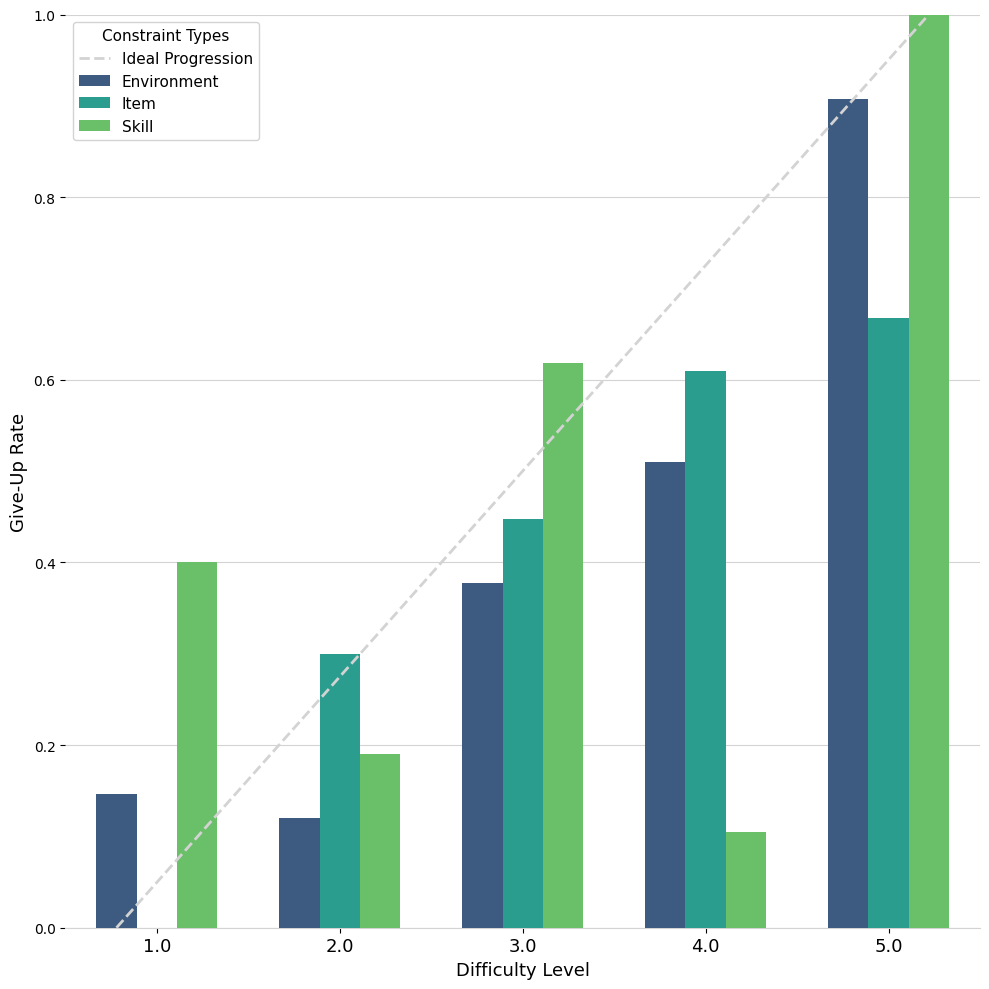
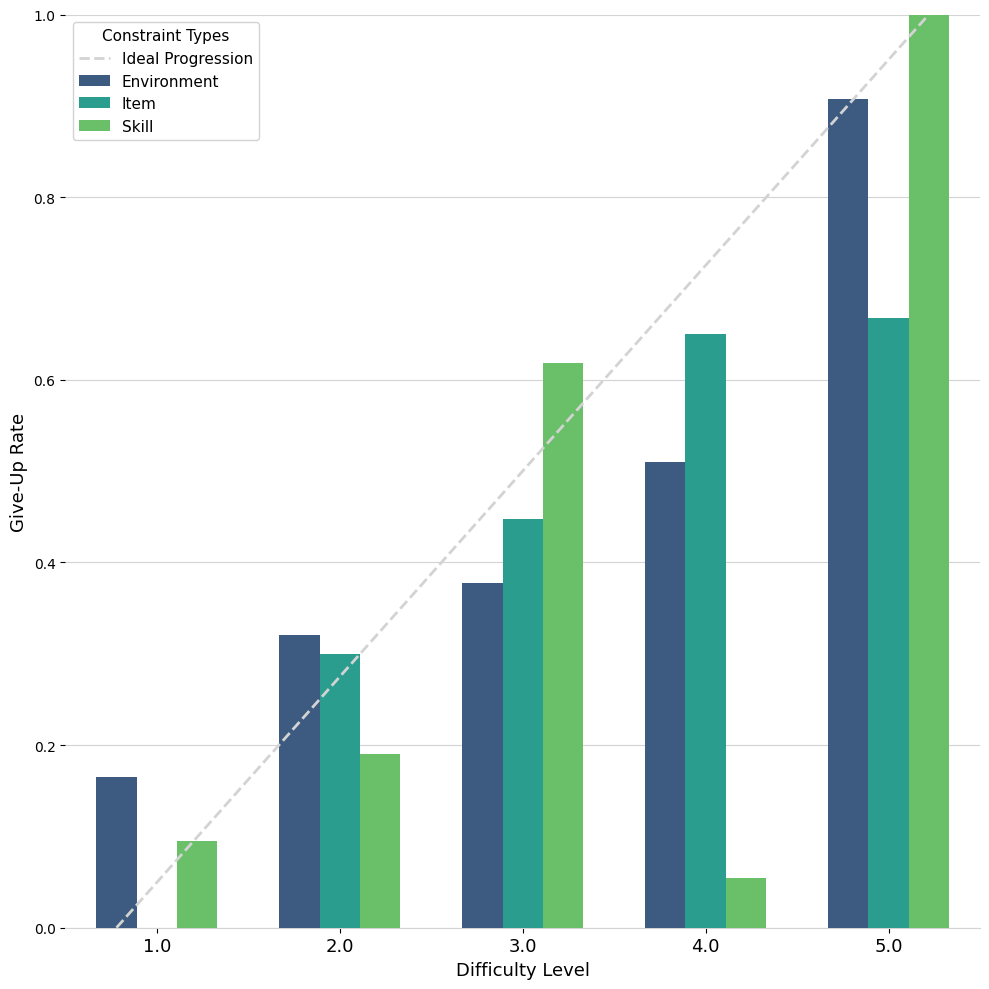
Environment, 1.0: 0.15 -> 0.17
Skill, 1.0: 0.40 -> 0.10
Environment, 2.0: 0.12 -> 0.32
Item, 4.0: 0.61 -> 0.65
Skill, 4.0: 0.11 -> 0.05
